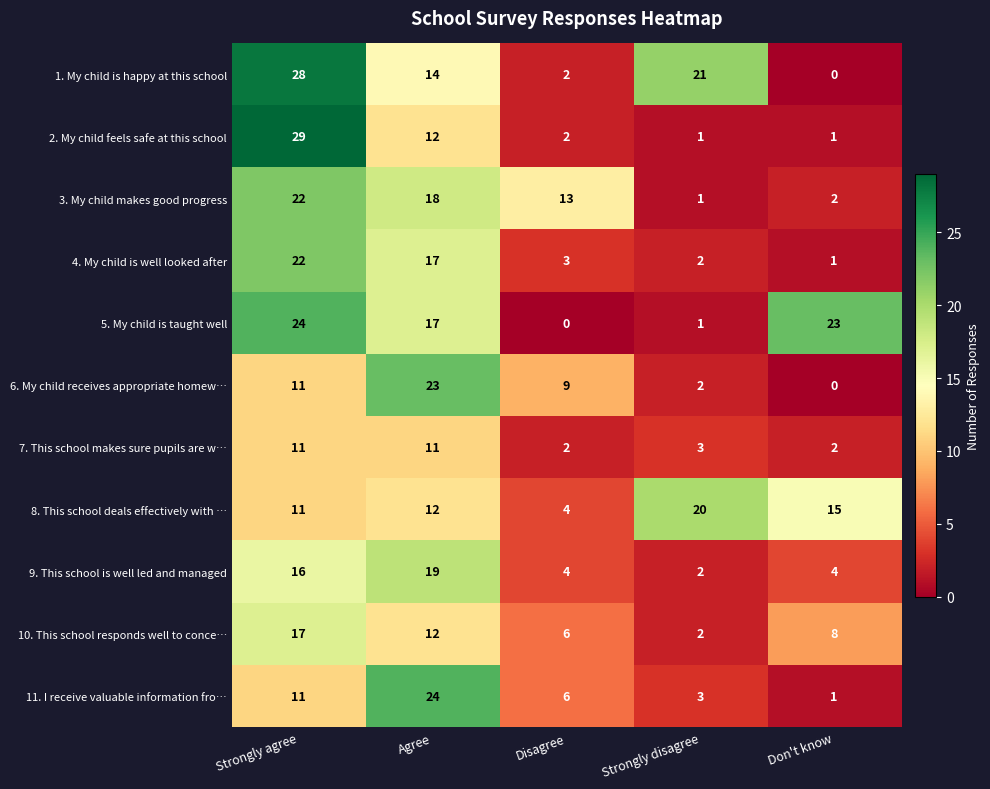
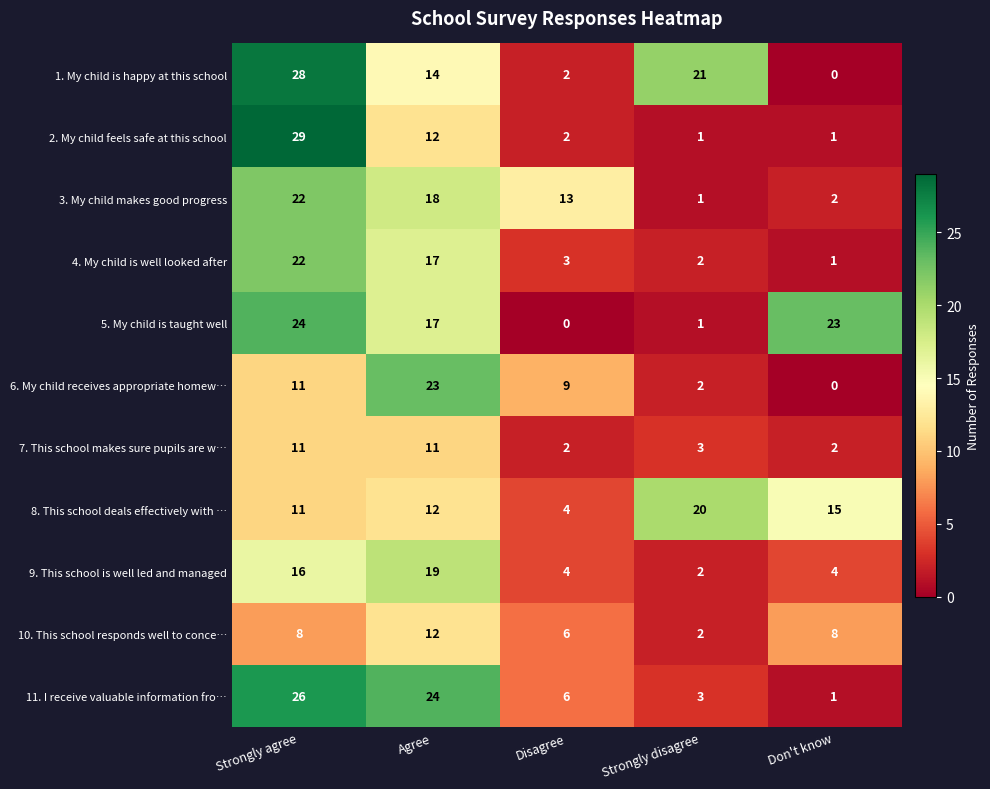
10. This school responds well to conce…, Strongly agree: 17 -> 8
11. I receive valuable information fro…, Strongly agree: 11 -> 26
